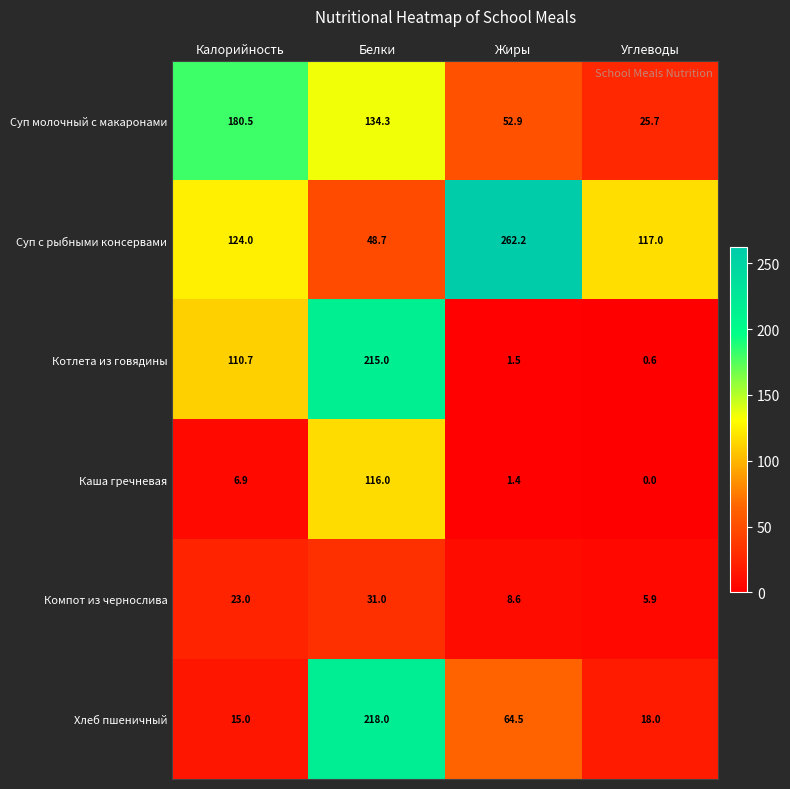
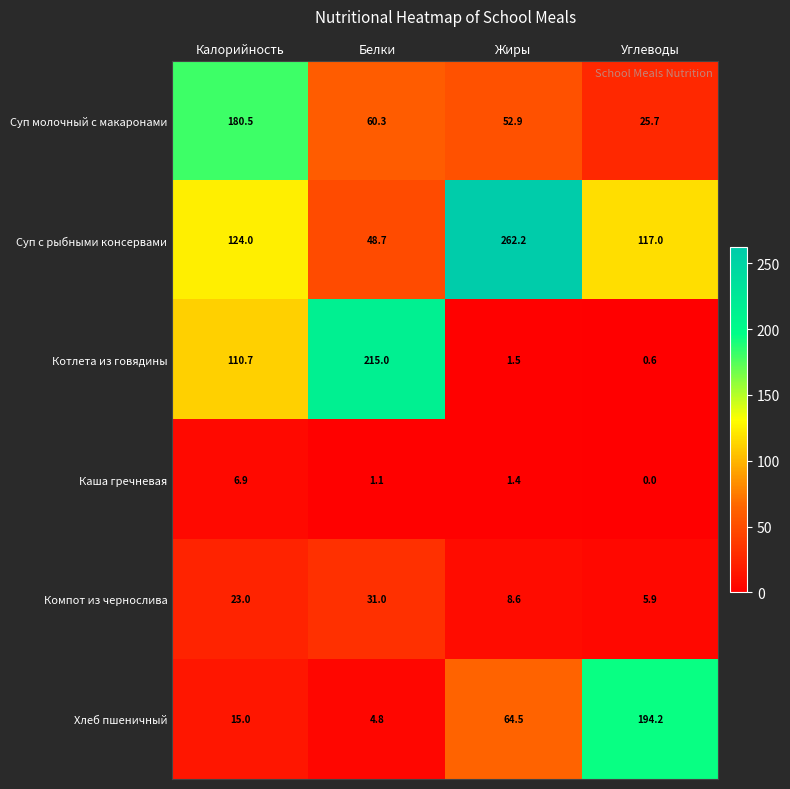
Суп молочный с макаронами, Белки: 134.3 -> 60.3
Каша гречневая, Белки: 116.0 -> 1.1
Хлеб пшеничный, Белки: 218.0 -> 4.8
Хлеб пшеничный, Углеводы: 18.0 -> 194.2
